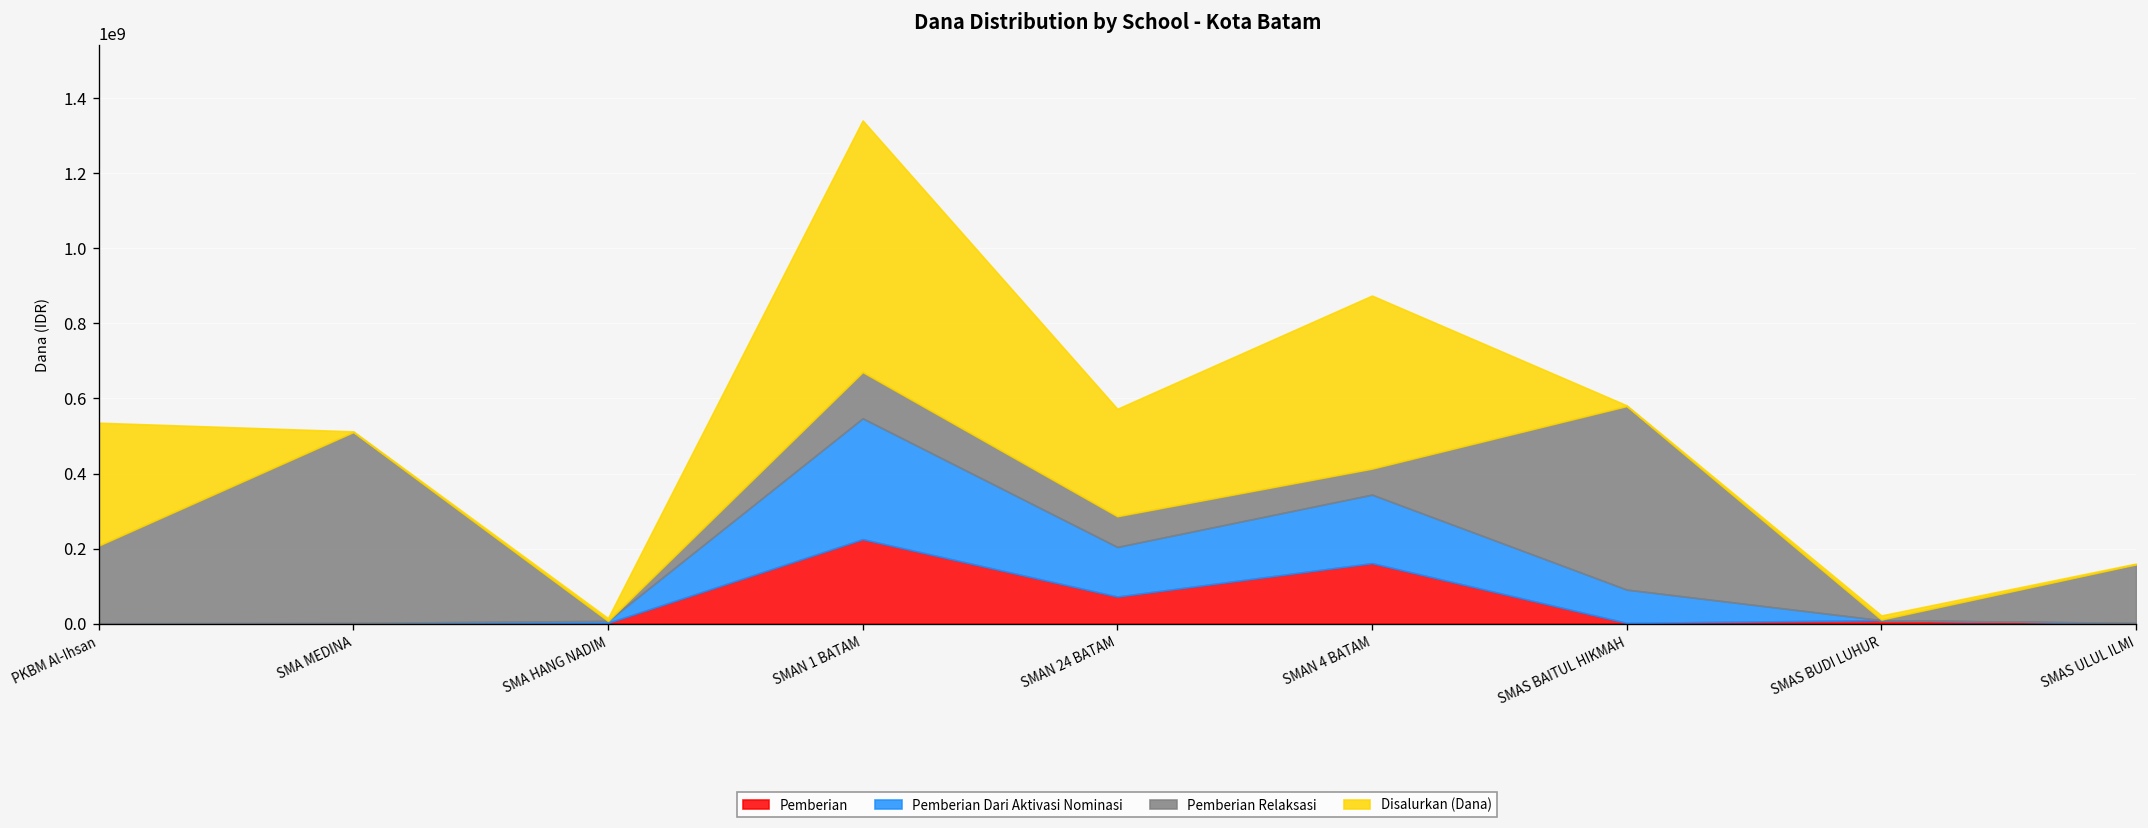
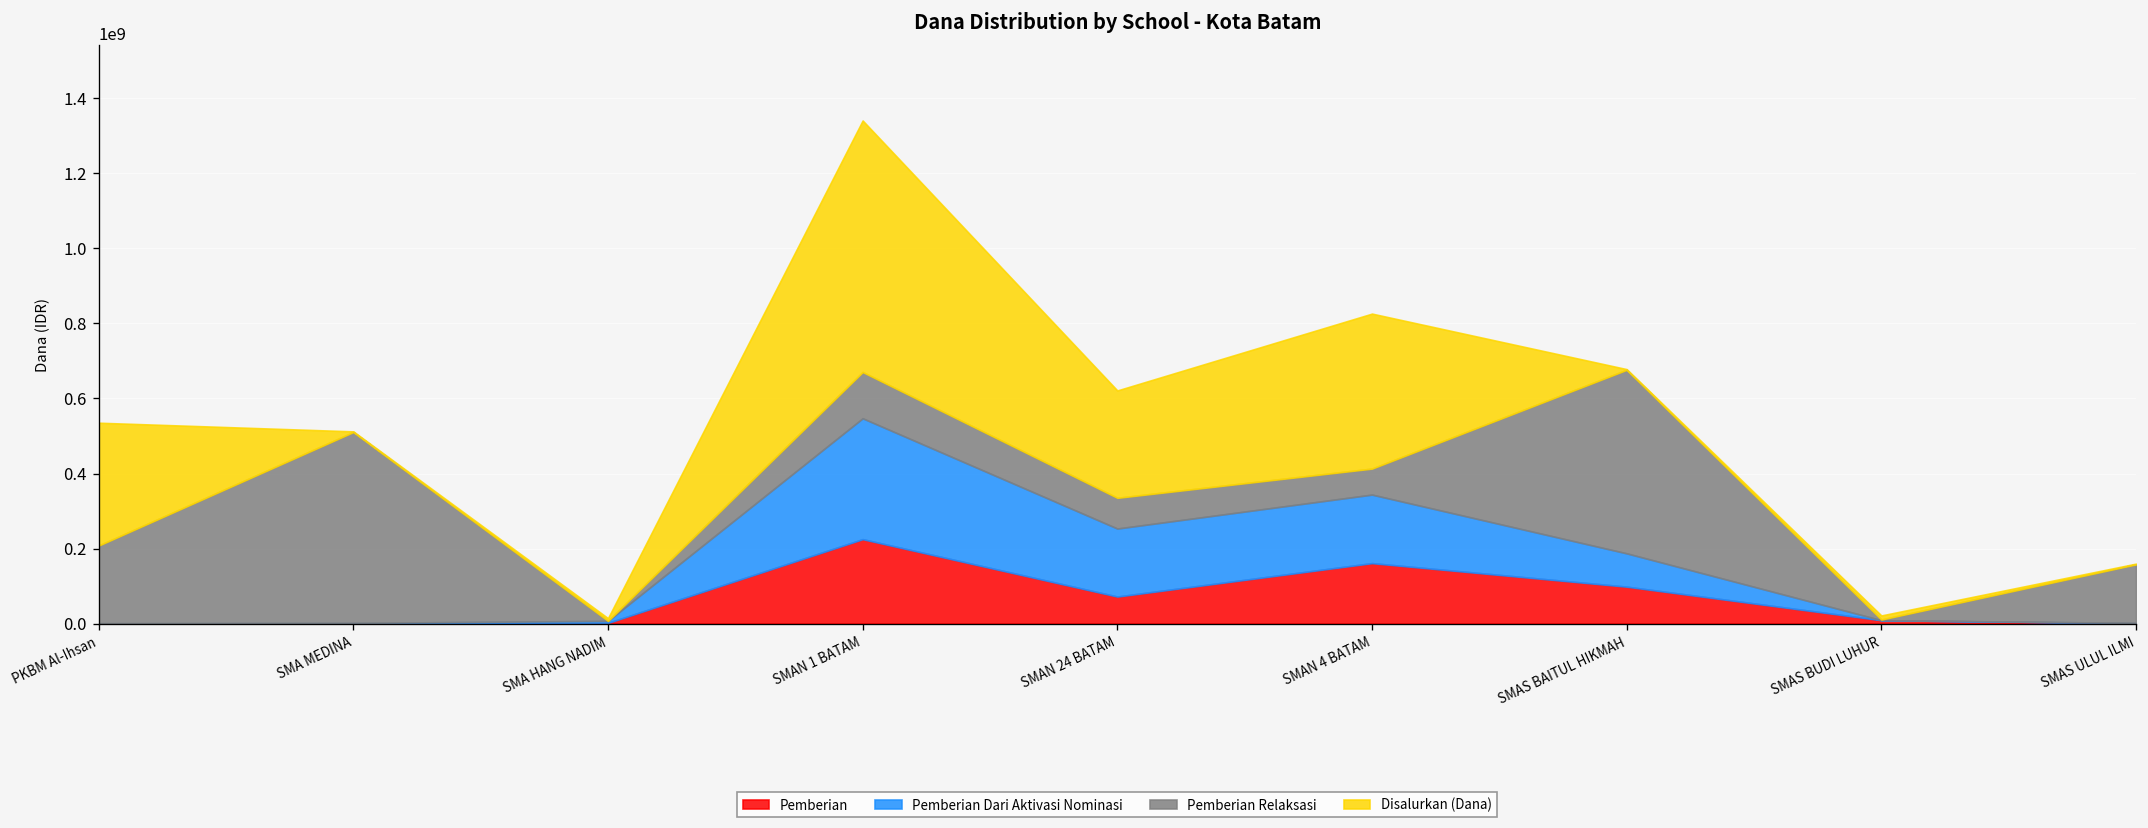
Pemberian Dari Aktivasi Nominasi, SMAN 24 BATAM: 130000000 -> 180000000
Disalurkan (Dana), SMAN 4 BATAM: 460000000 -> 410000000
Pemberian, SMAS BAITUL HIKMAH: 0 -> 100000000
